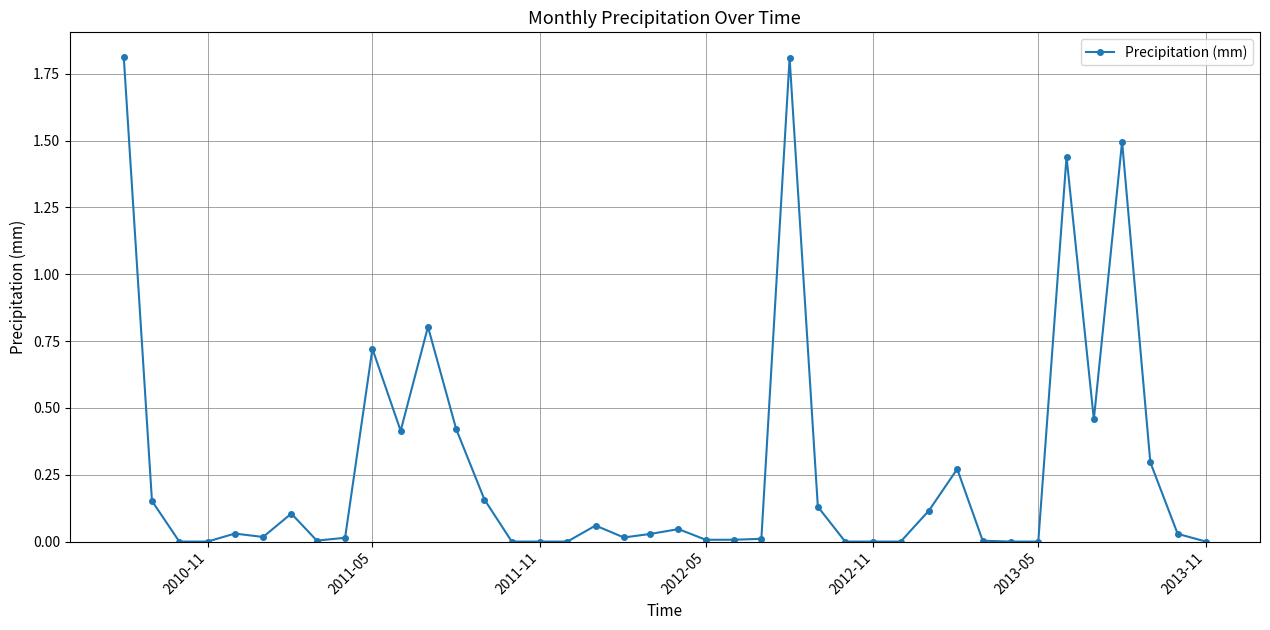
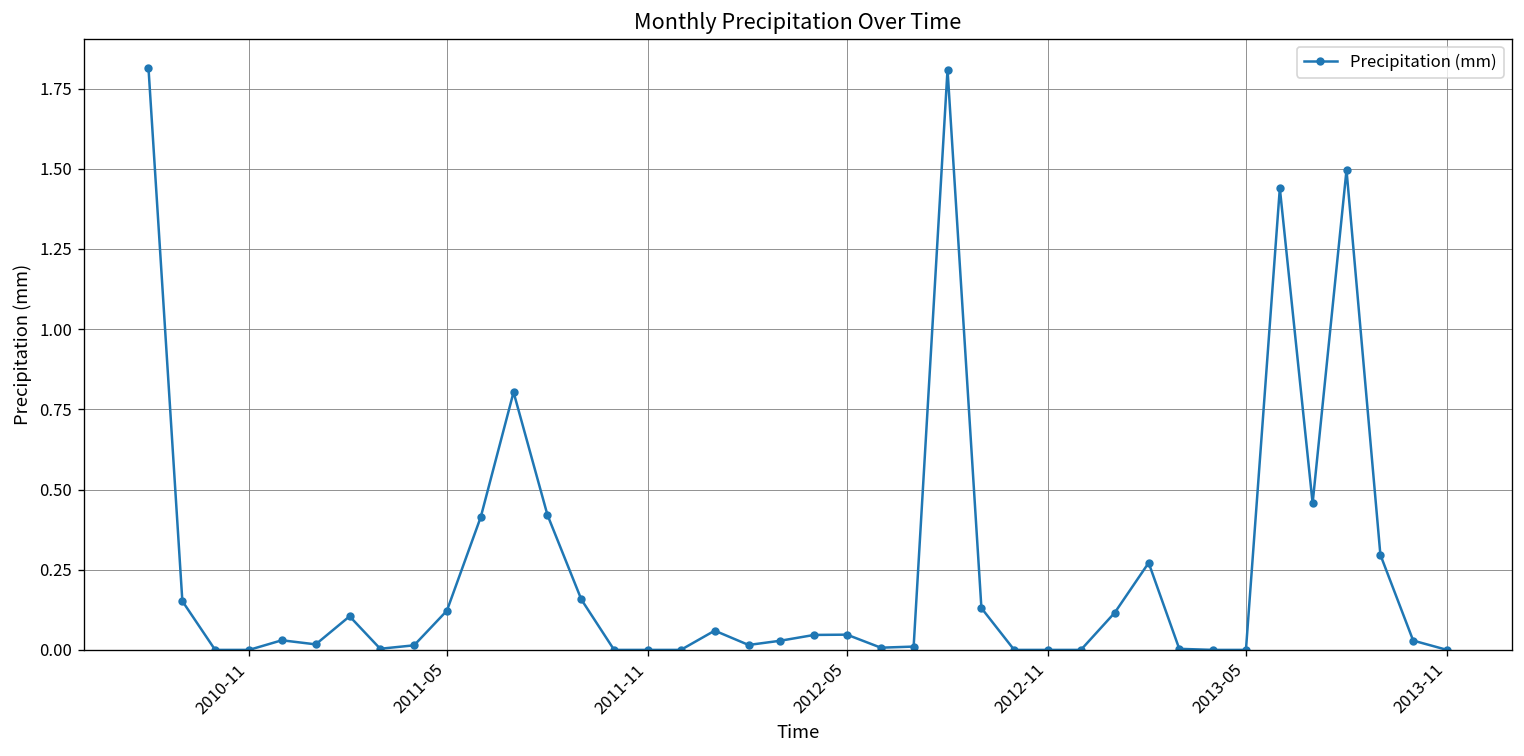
2011-05: 0.72 -> 0.12
2012-05: 0.01 -> 0.05
